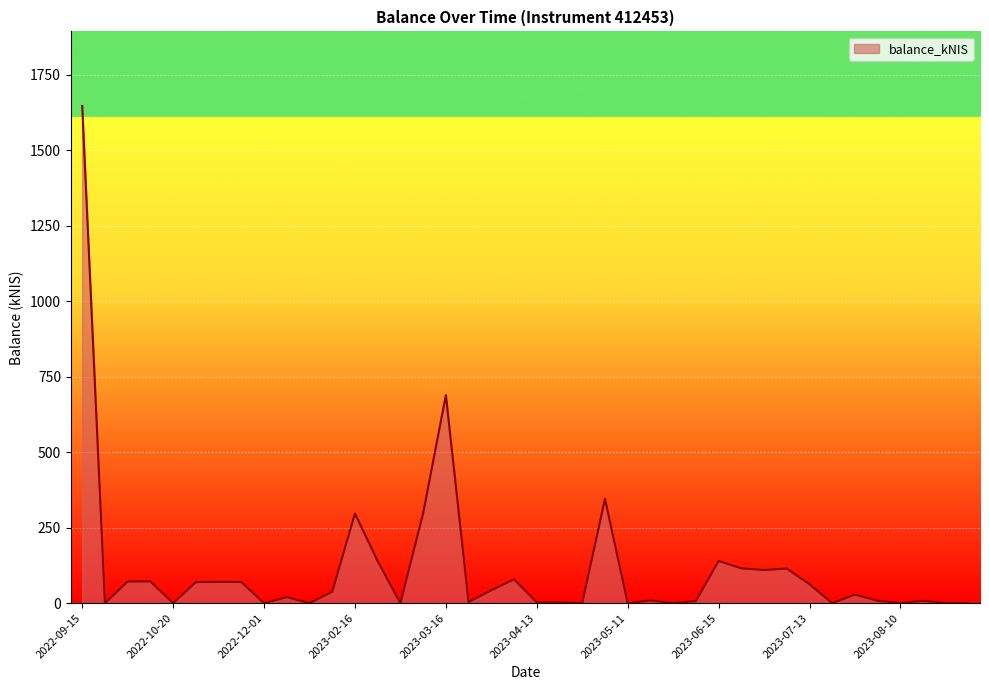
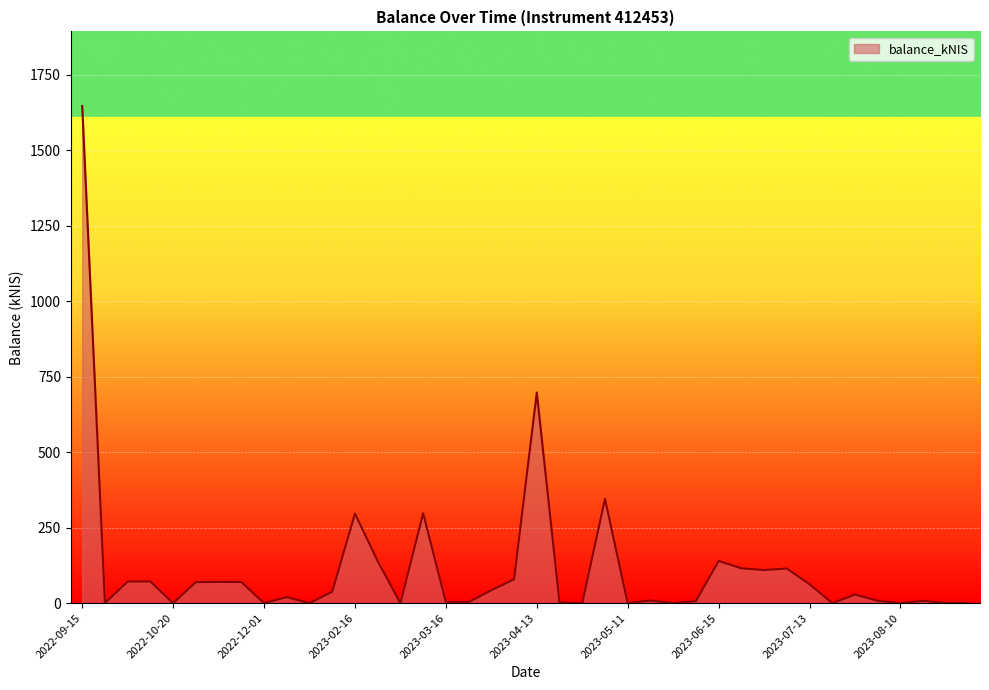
2023-03-16: 690 -> 0
2023-04-13: 0 -> 700
